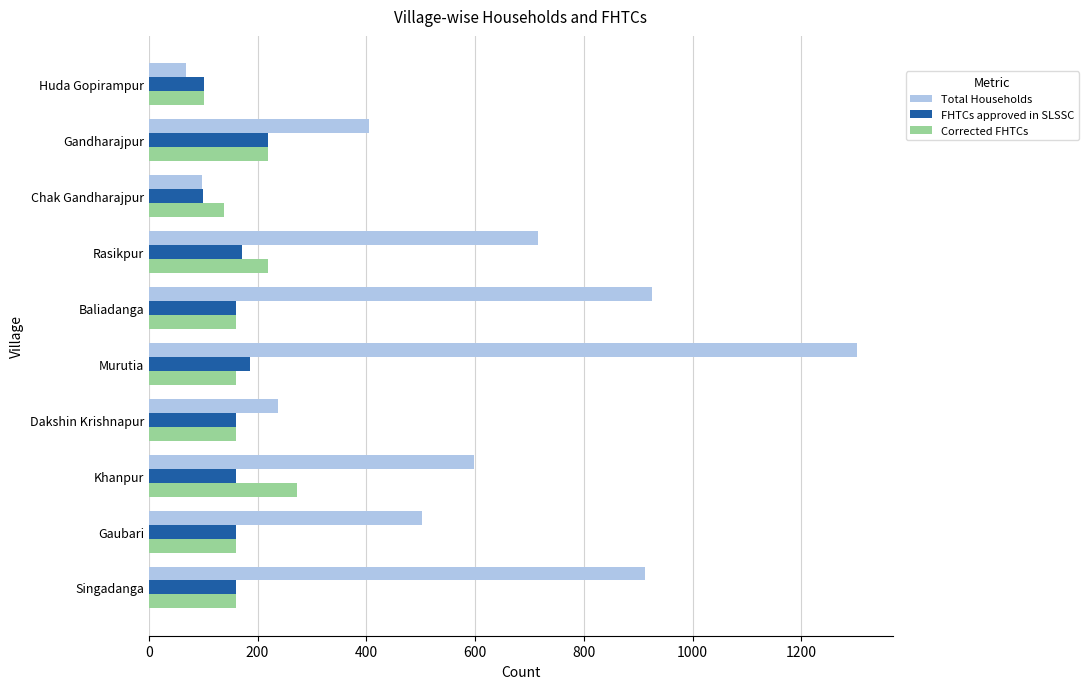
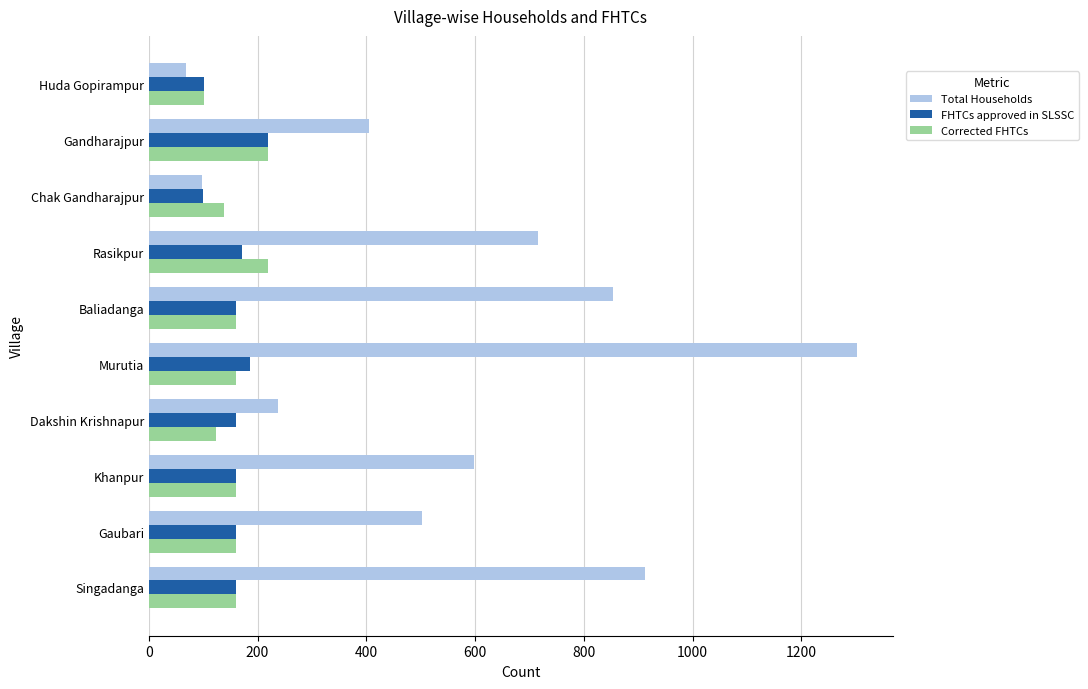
Total Households, Baliadanga: 930 -> 850
Corrected FHTCs, Dakshin Krishnapur: 160 -> 120
Corrected FHTCs, Khanpur: 270 -> 160
